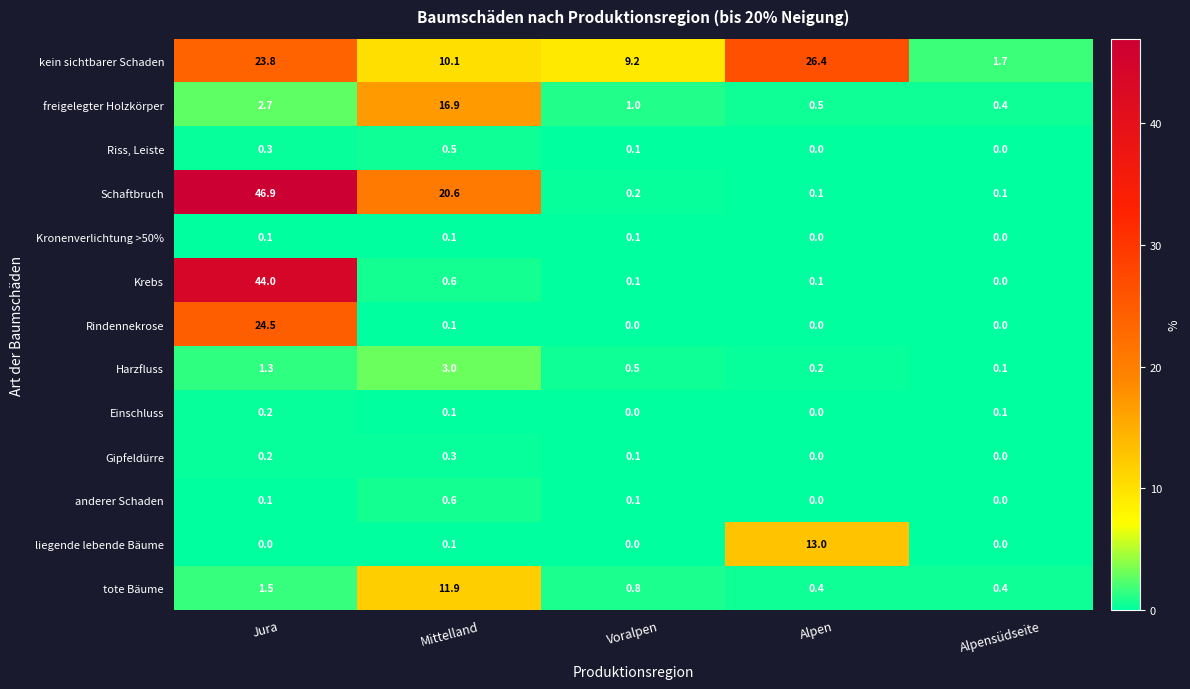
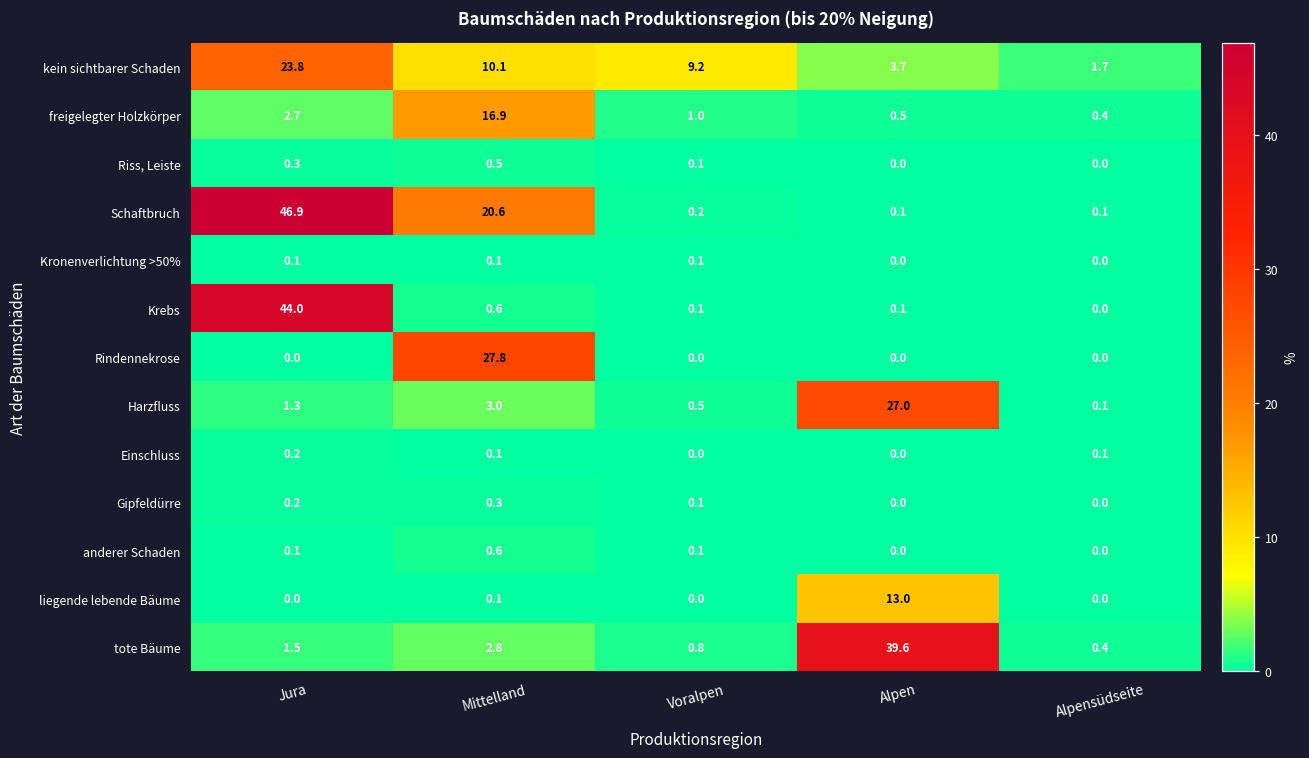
kein sichtbarer Schaden, Alpen: 26.4 -> 3.7
Rindennekrose, Jura: 24.5 -> 0.0
Rindennekrose, Mittelland: 0.1 -> 27.8
Harzfluss, Alpen: 0.2 -> 27.0
tote Bäume, Mittelland: 11.9 -> 2.8
tote Bäume, Alpen: 0.4 -> 39.6
